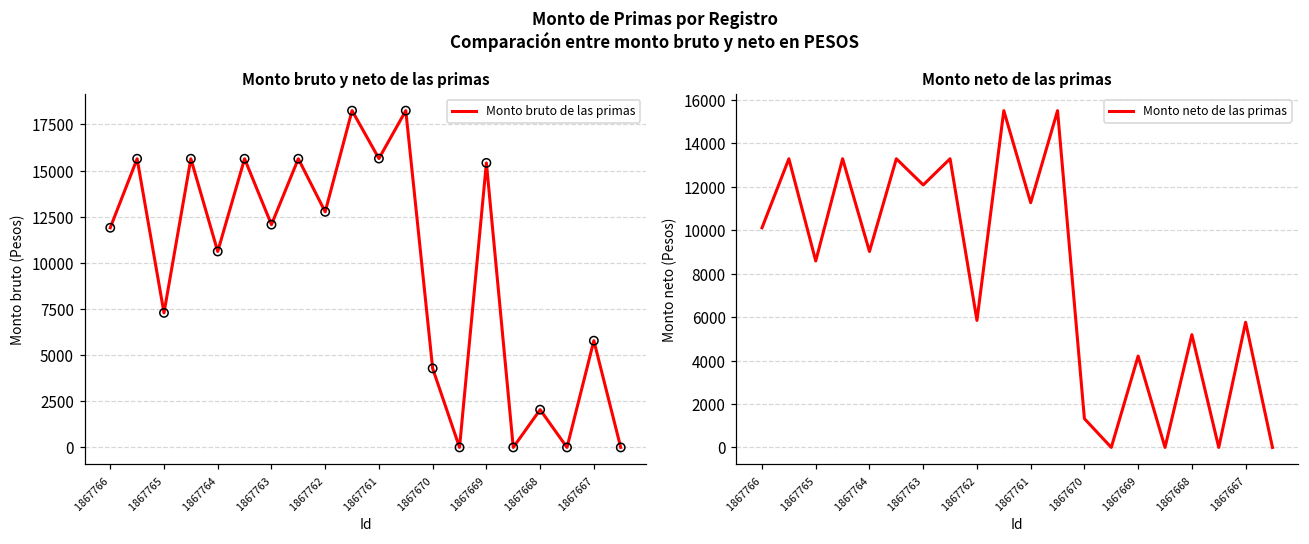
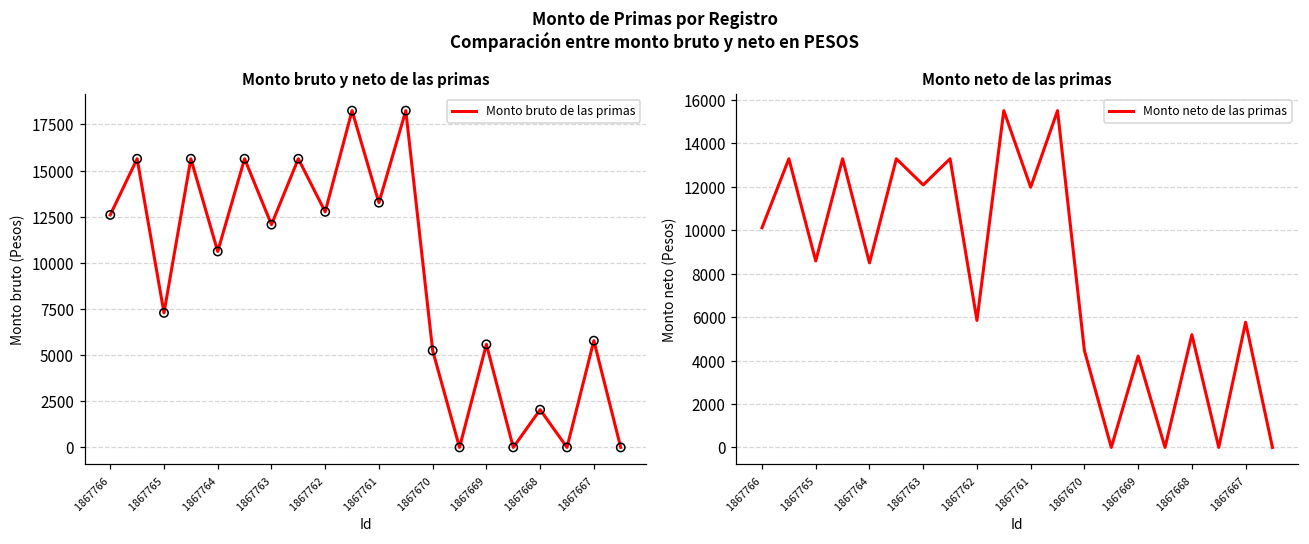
Monto bruto y neto de las primas, 1867766: 11900 -> 12600
Monto bruto y neto de las primas, 1867761: 15600 -> 13300
Monto bruto y neto de las primas, 1867670: 4300 -> 5200
Monto bruto y neto de las primas, 1867669: 15400 -> 5600
Monto neto de las primas, 1867764: 9000 -> 8500
Monto neto de las primas, 1867761: 11300 -> 12000
Monto neto de las primas, 1867670: 1300 -> 4500
